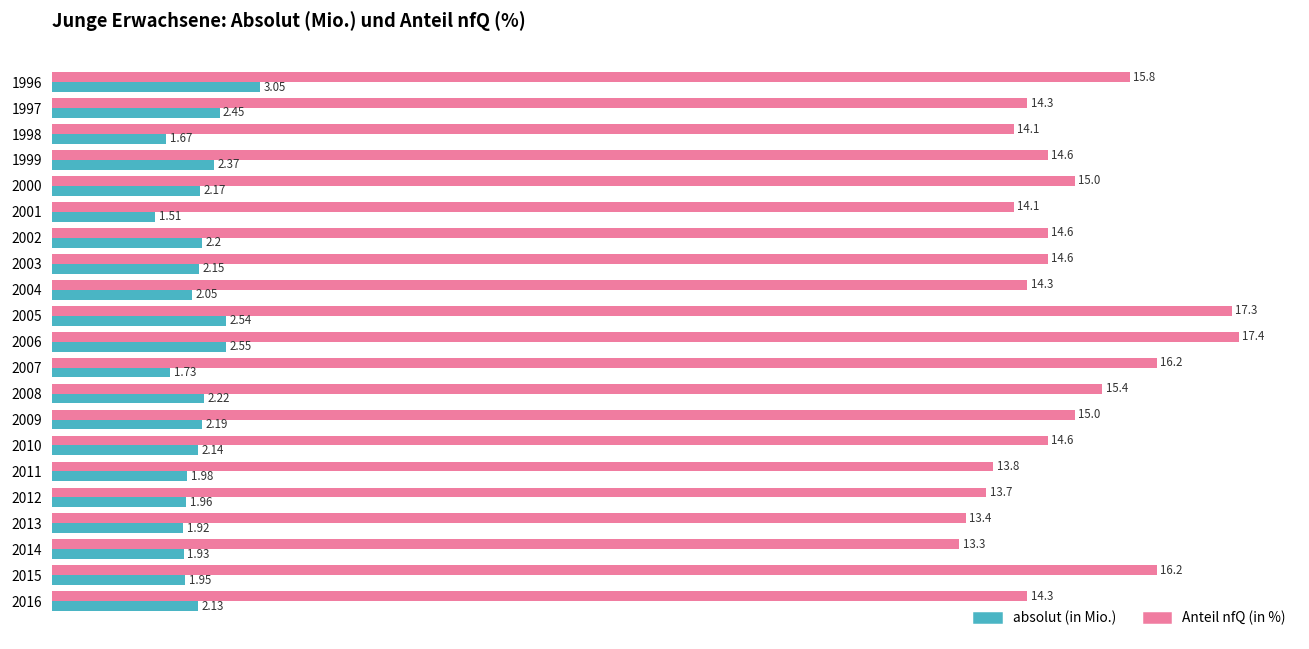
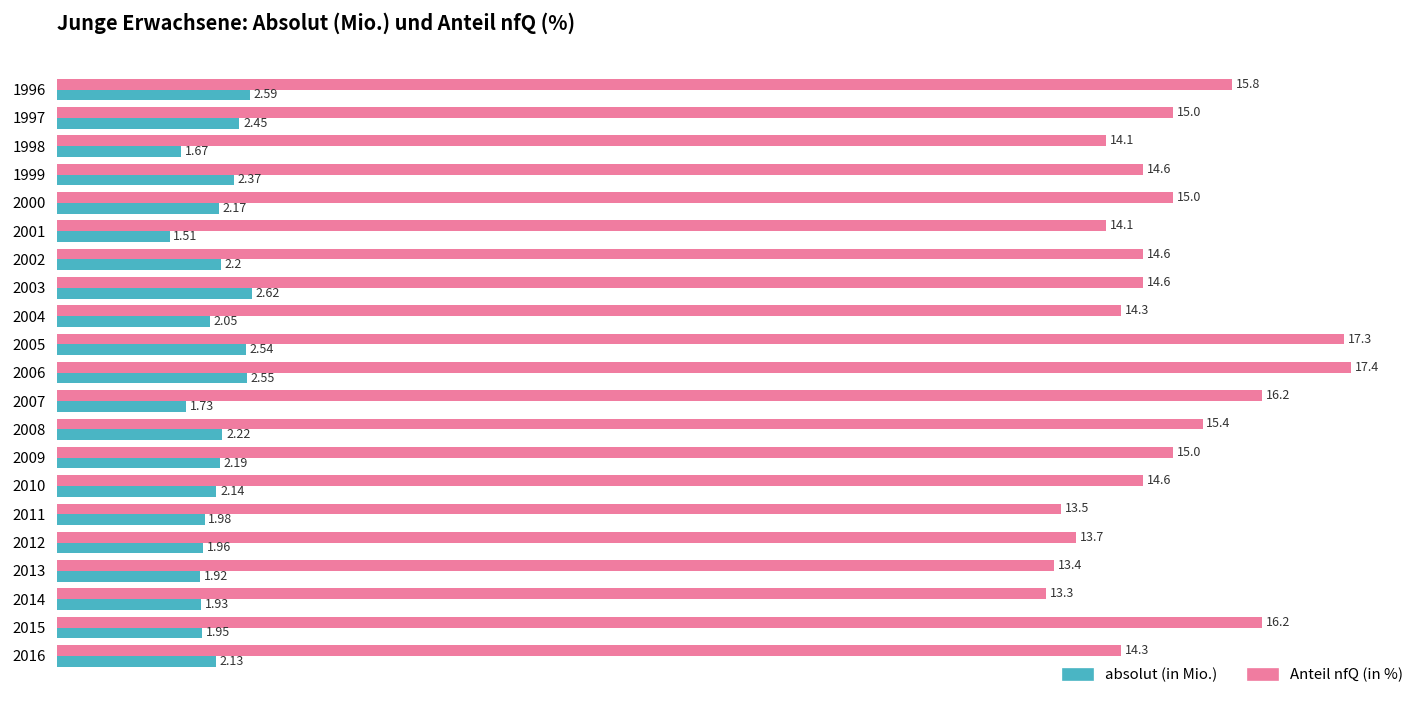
absolut (in Mio.), 1996: 3.05 -> 2.59
Anteil nfQ (in %), 1997: 14.3 -> 15.0
absolut (in Mio.), 2003: 2.15 -> 2.62
Anteil nfQ (in %), 2011: 13.8 -> 13.5
